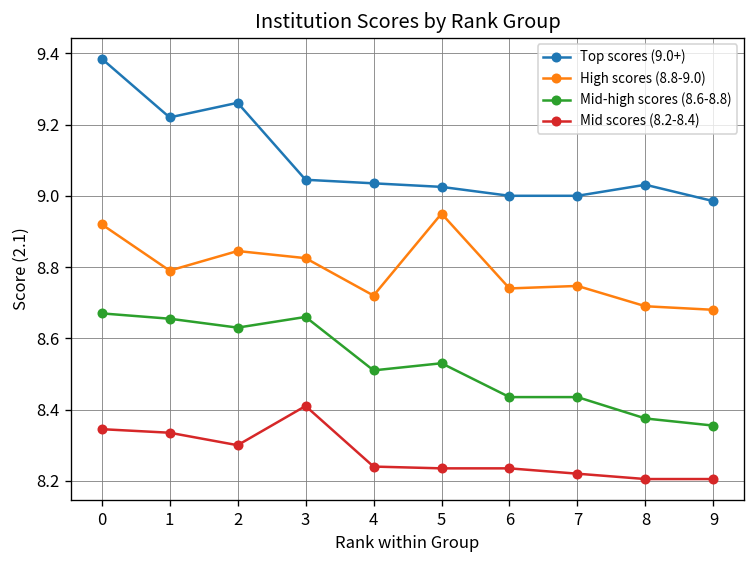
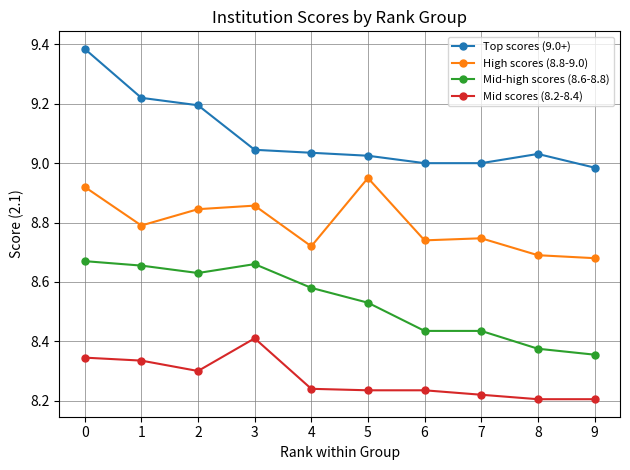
Top scores (9.0+), 2: 9.26 -> 9.20
High scores (8.8-9.0), 3: 8.83 -> 8.86
Mid-high scores (8.6-8.8), 4: 8.51 -> 8.58
